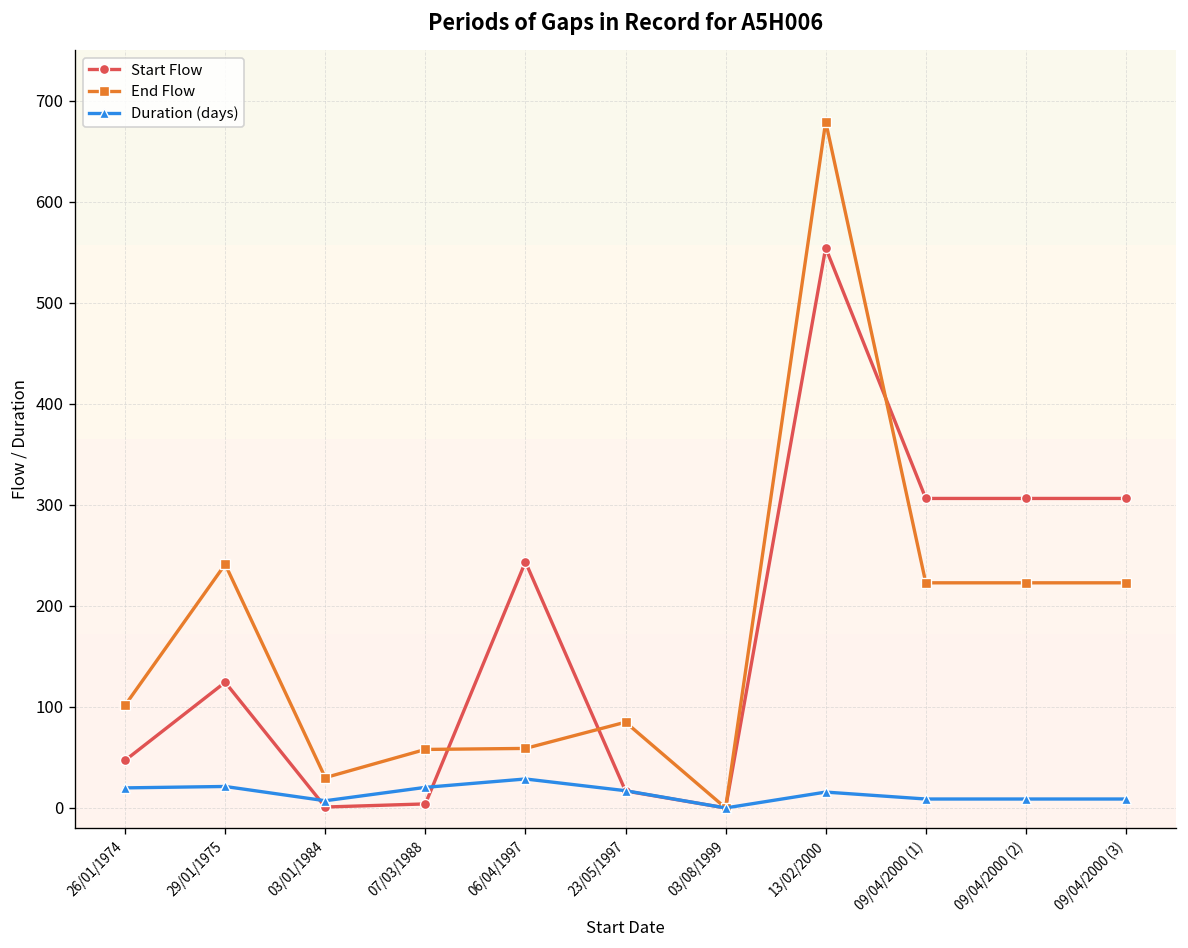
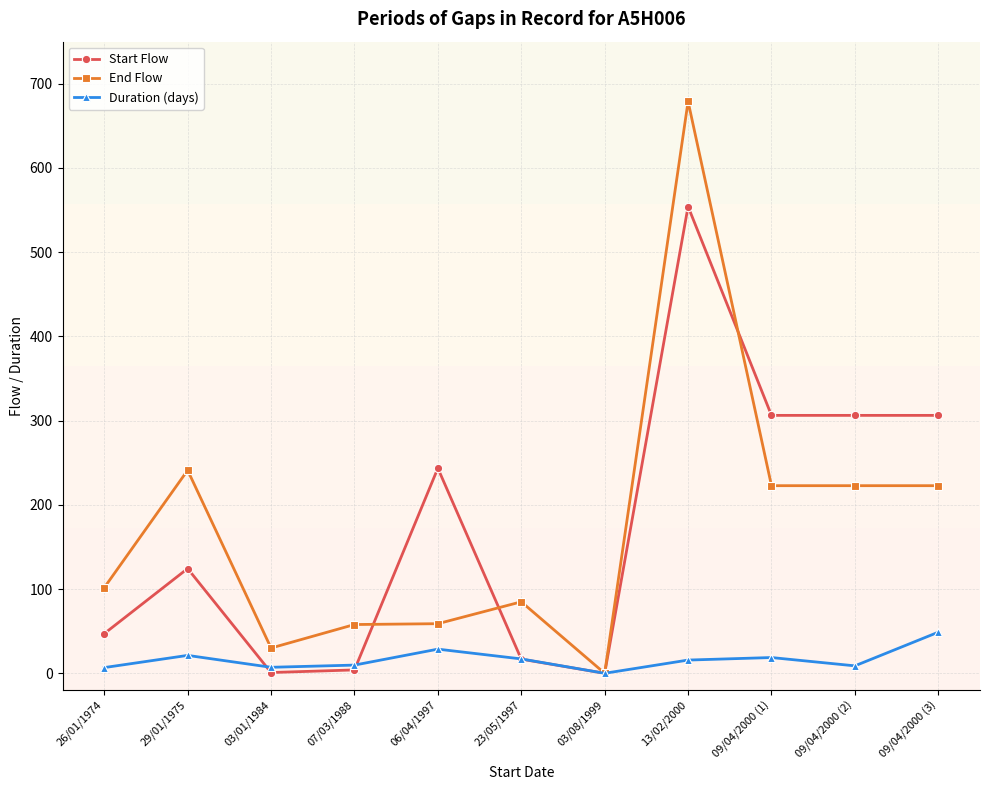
Duration (days), 26/01/1974: 20 -> 10
Duration (days), 07/03/1988: 20 -> 10
Duration (days), 09/04/2000 (1): 10 -> 20
Duration (days), 09/04/2000 (3): 10 -> 50
